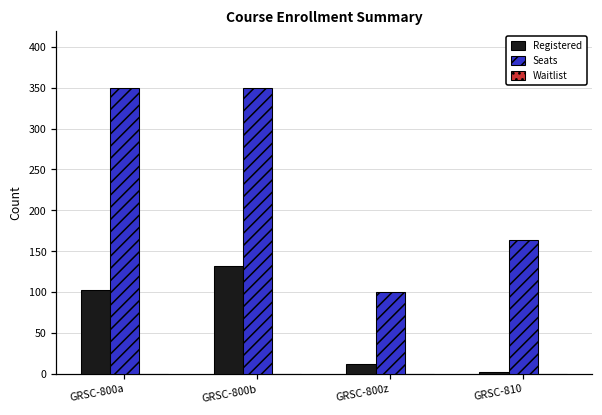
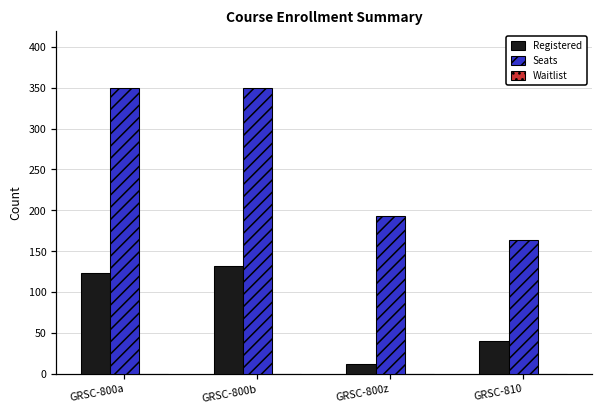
Registered, GRSC-800a: 100 -> 120
Seats, GRSC-800z: 100 -> 190
Registered, GRSC-810: 0 -> 40
